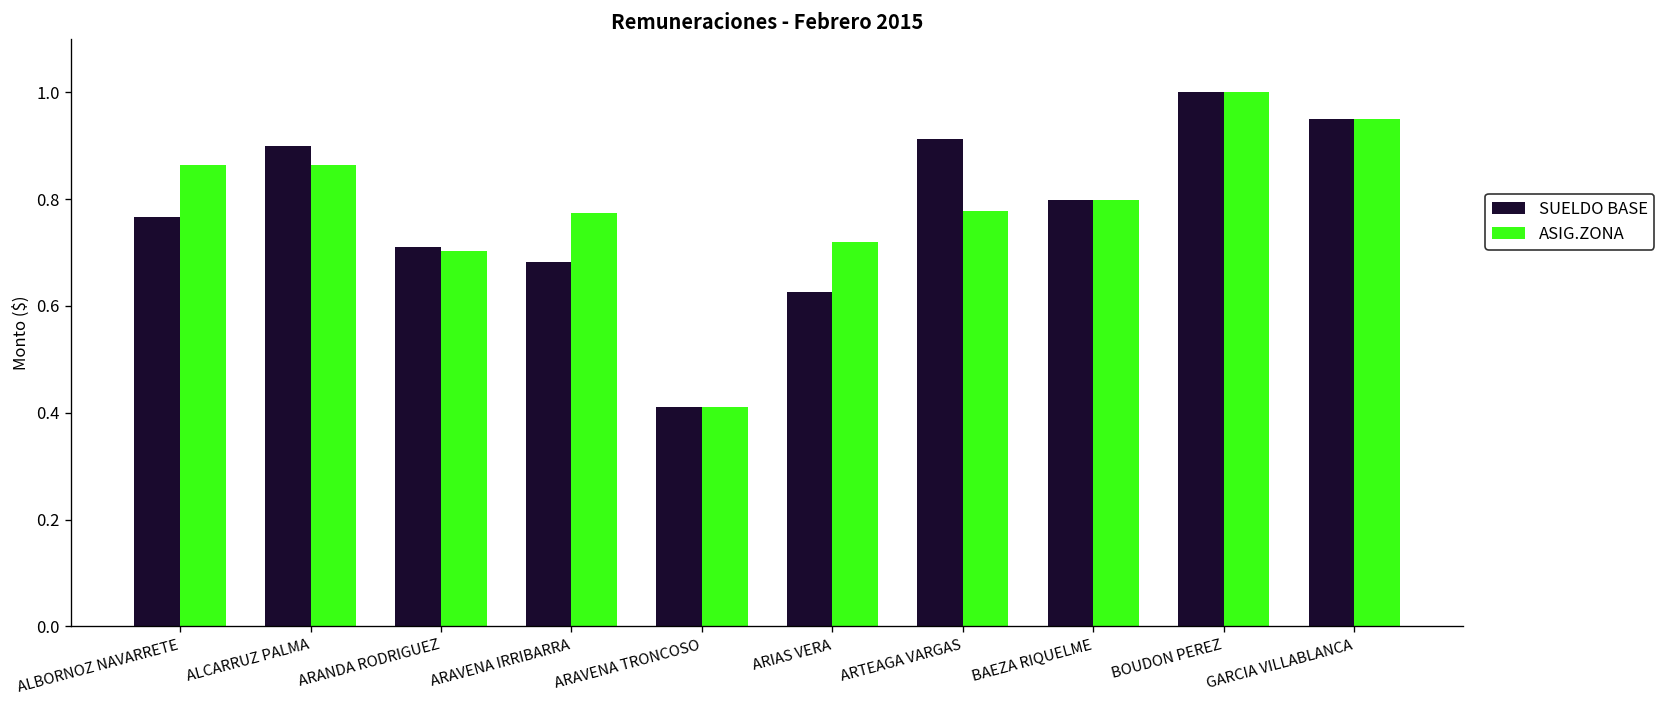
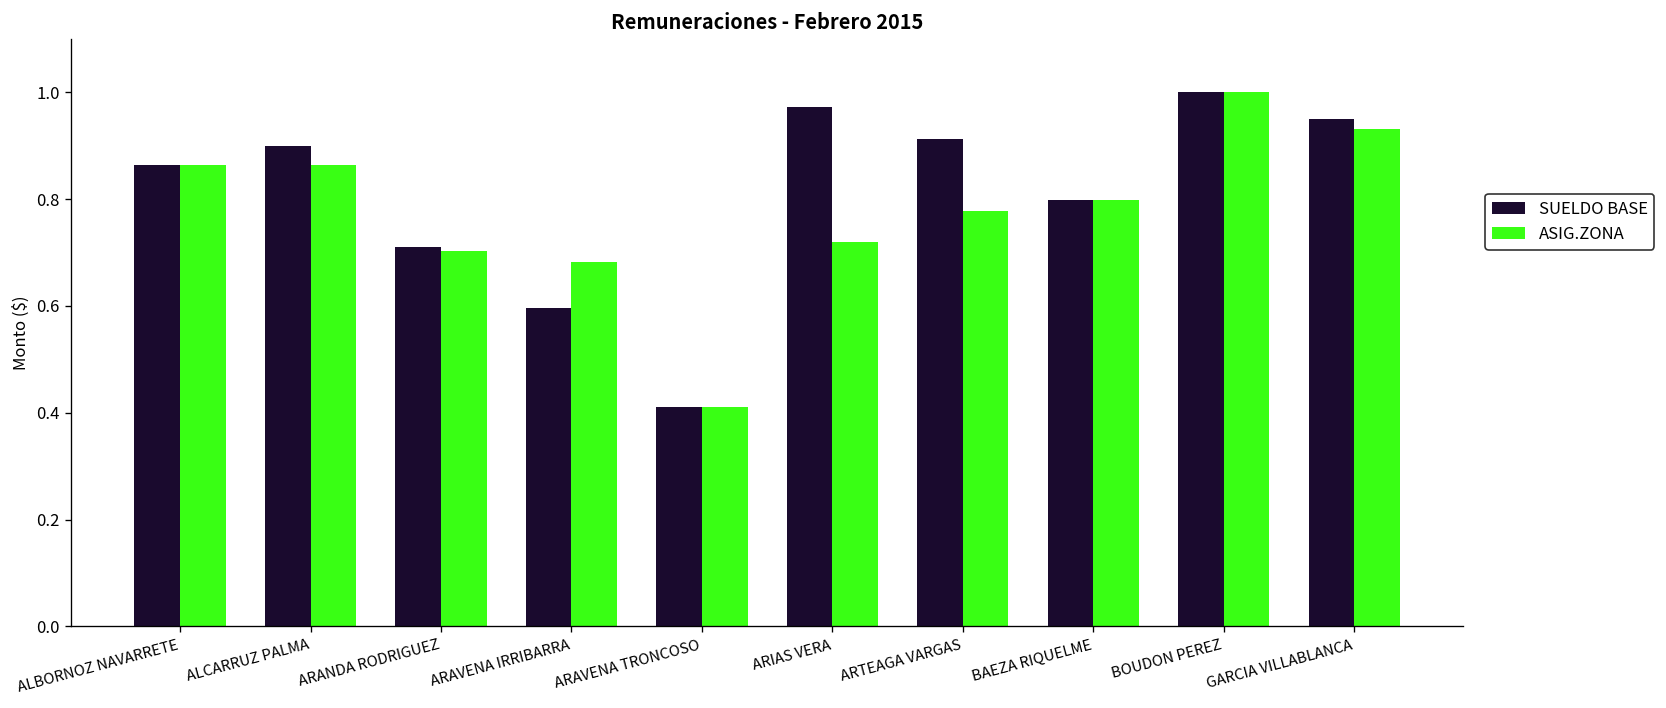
SUELDO BASE, ALBORNOZ NAVARRETE: 0.77 -> 0.86
SUELDO BASE, ARAVENA IRRIBARRA: 0.68 -> 0.60
ASIG.ZONA, ARAVENA IRRIBARRA: 0.77 -> 0.68
SUELDO BASE, ARIAS VERA: 0.63 -> 0.97
ASIG.ZONA, GARCIA VILLABLANCA: 0.95 -> 0.93
